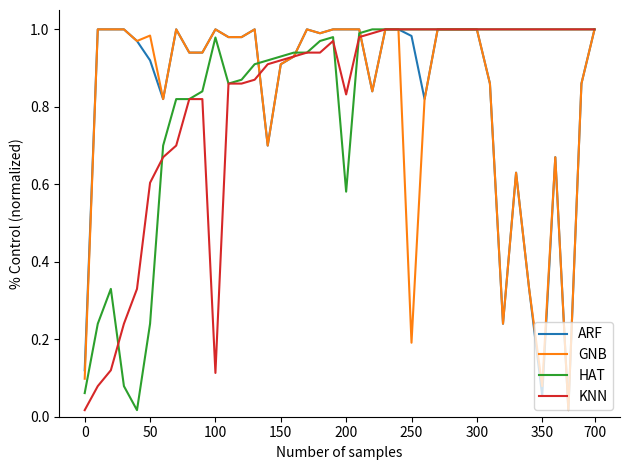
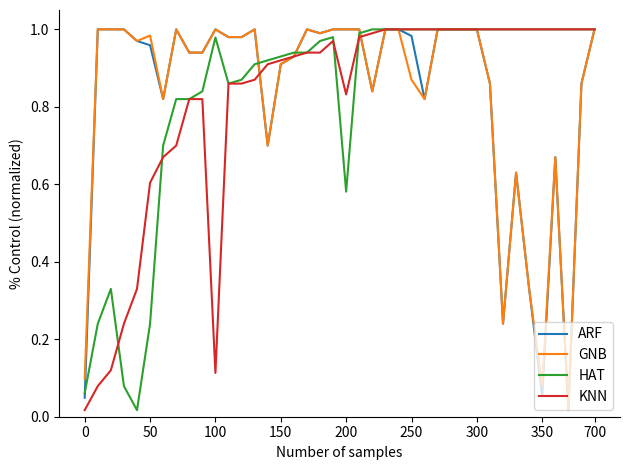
ARF, 0: 0.12 -> 0.05
ARF, 50: 0.92 -> 0.96
GNB, 250: 0.19 -> 0.87
